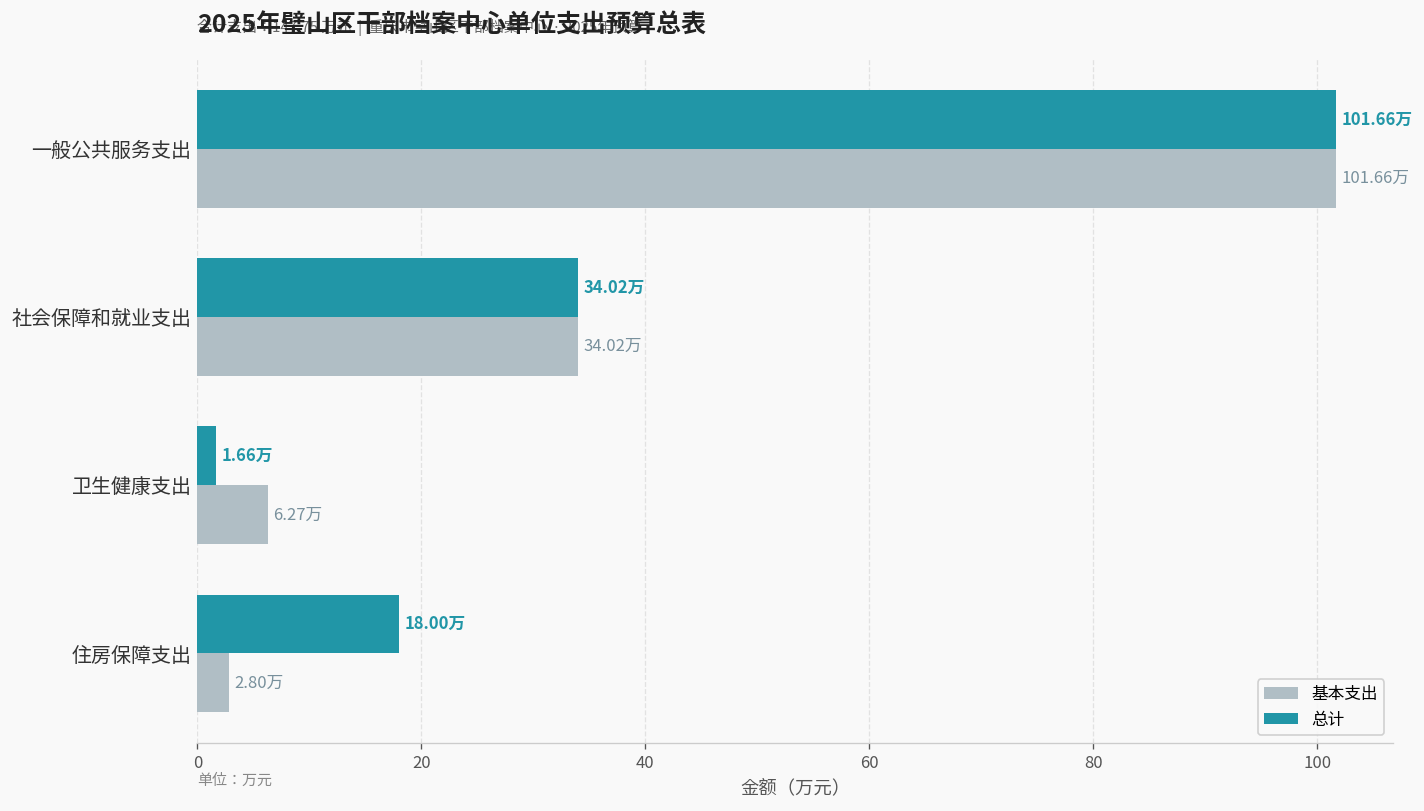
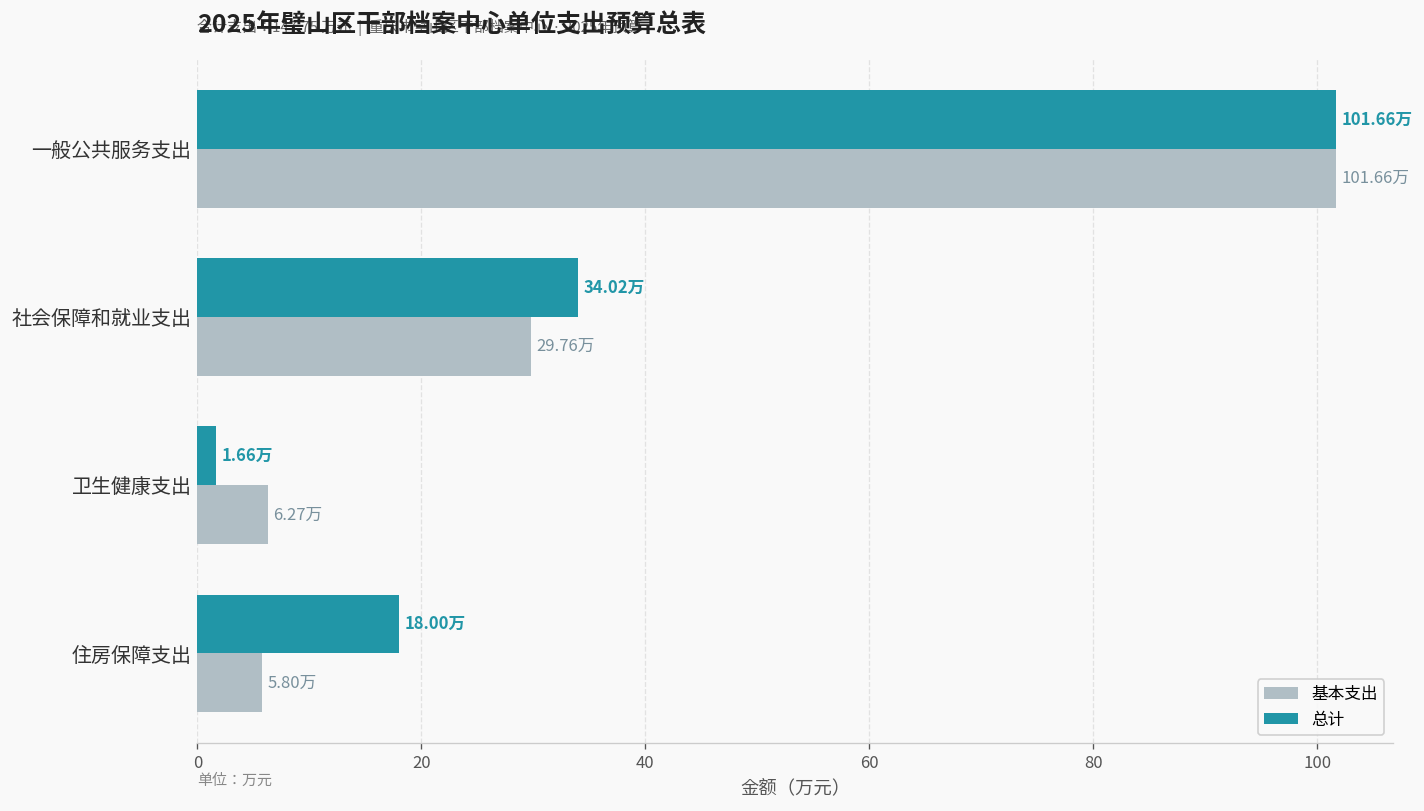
基本支出, 社会保障和就业支出: 34.02万 -> 29.76万
基本支出, 住房保障支出: 2.80万 -> 5.80万
